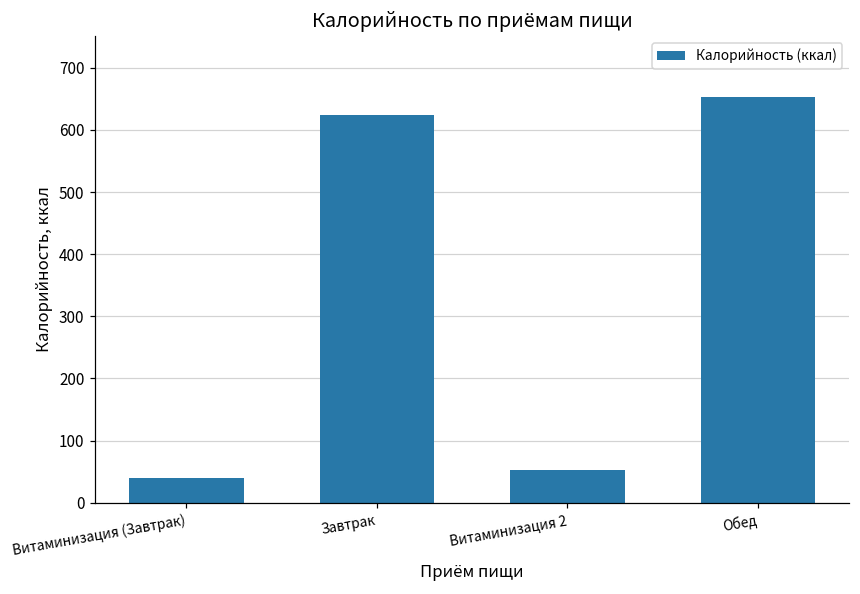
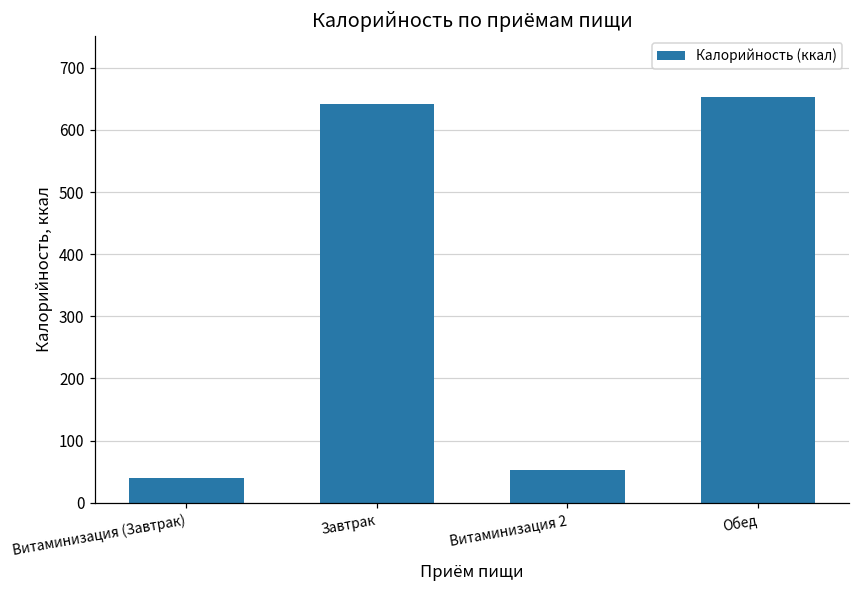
Завтрак: 620 -> 640
